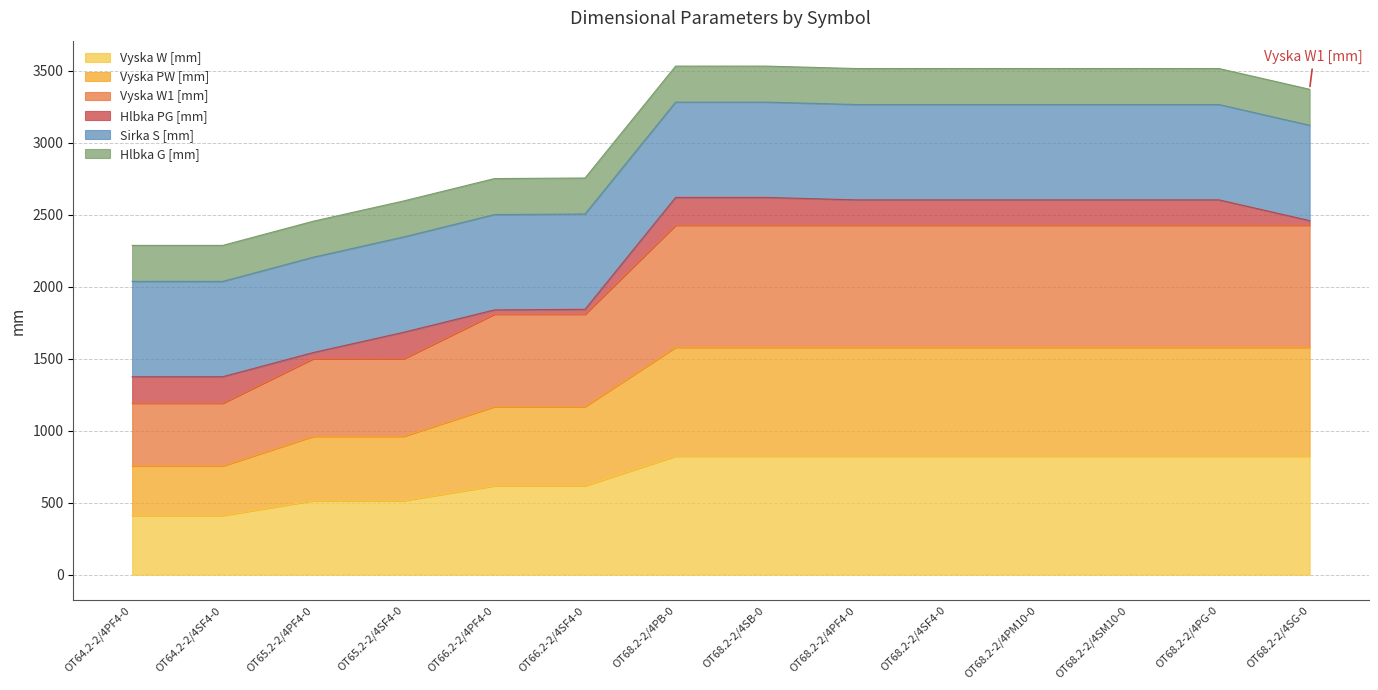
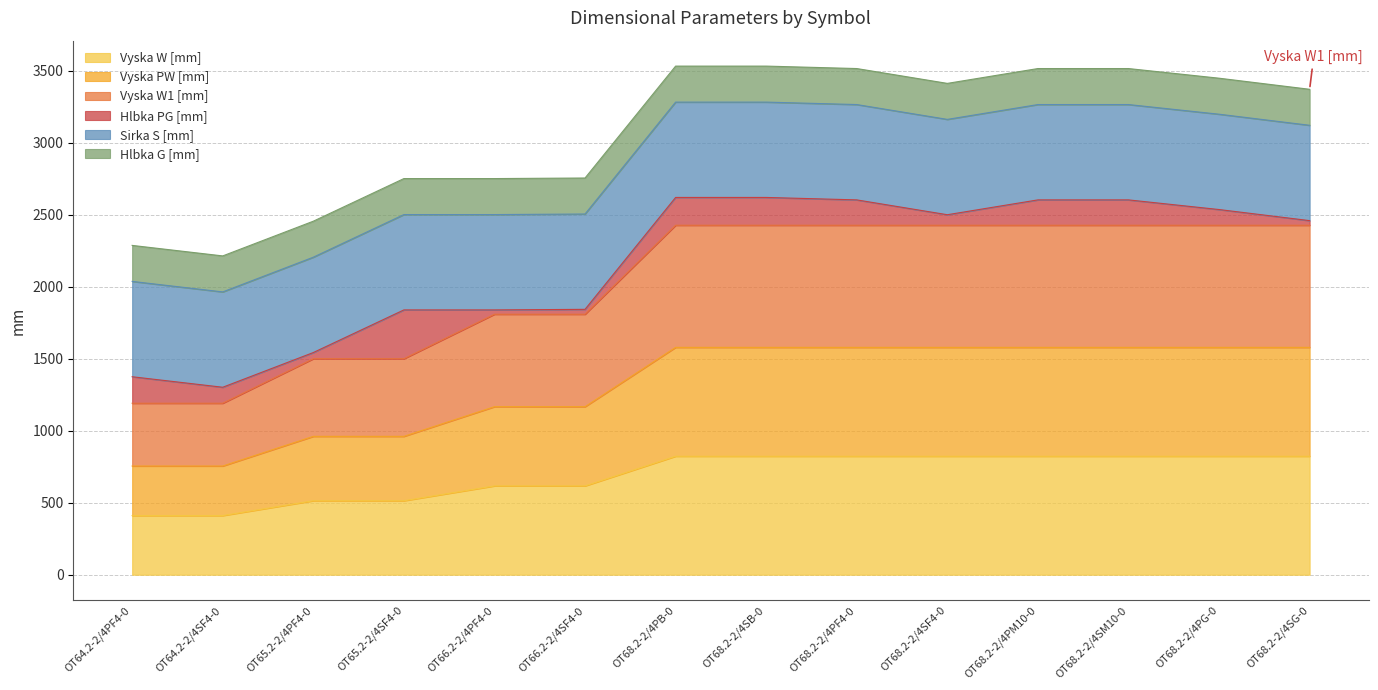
Hlbka PG [mm], OT64.2-2/4SF4-0: 180 -> 110
Hlbka PG [mm], OT65.2-2/4SF4-0: 180 -> 340
Hlbka PG [mm], OT68.2-2/4SF4-0: 180 -> 70
Hlbka PG [mm], OT68.2-2/4PG-0: 180 -> 110
